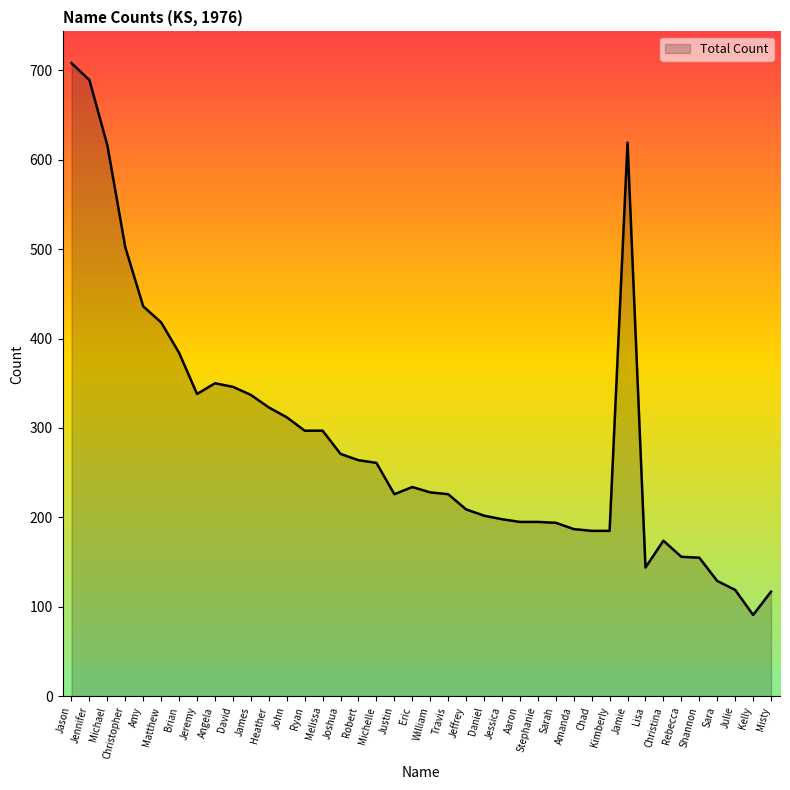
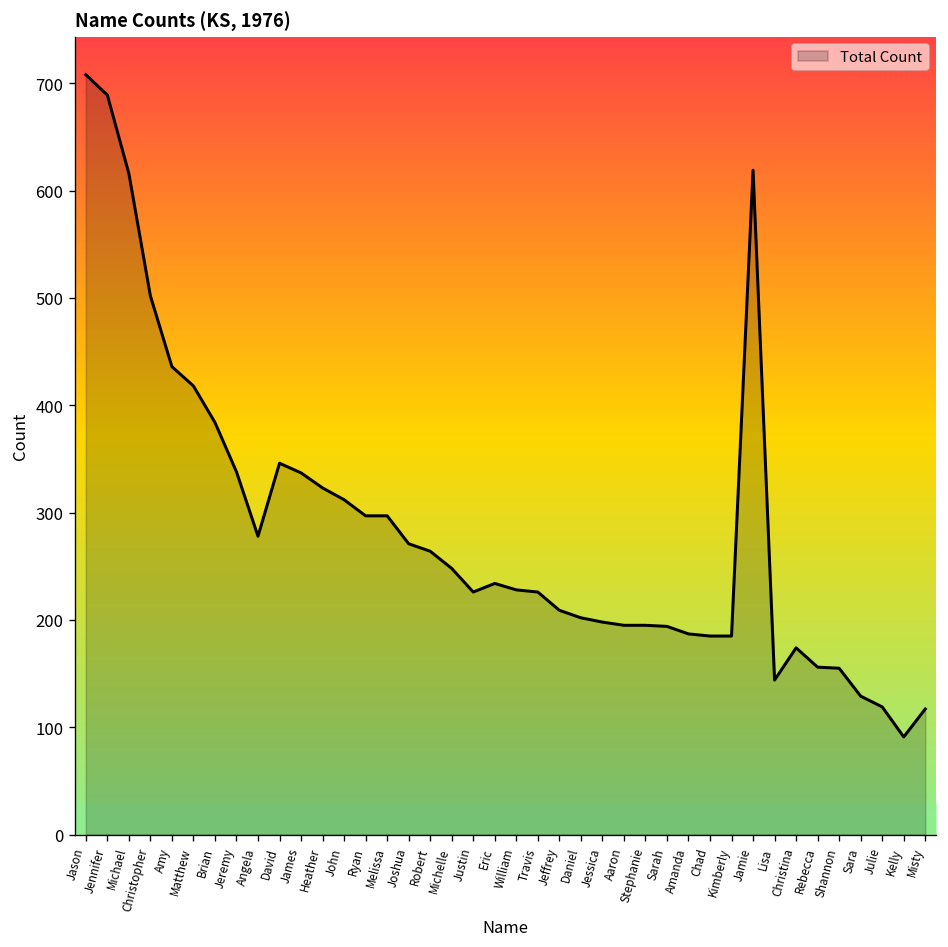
Total Count, Angela: 350 -> 280
Total Count, Michelle: 260 -> 250
